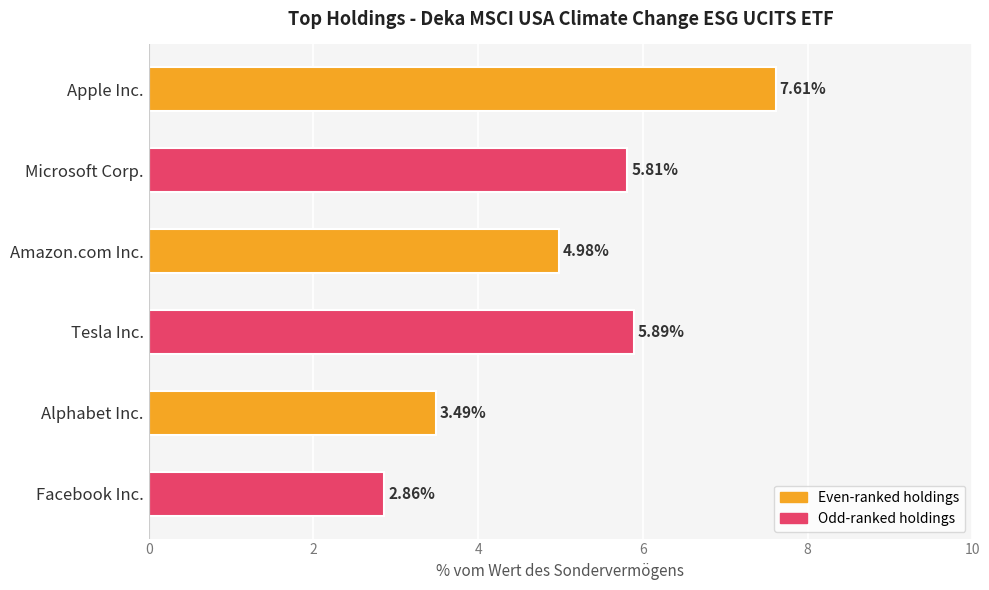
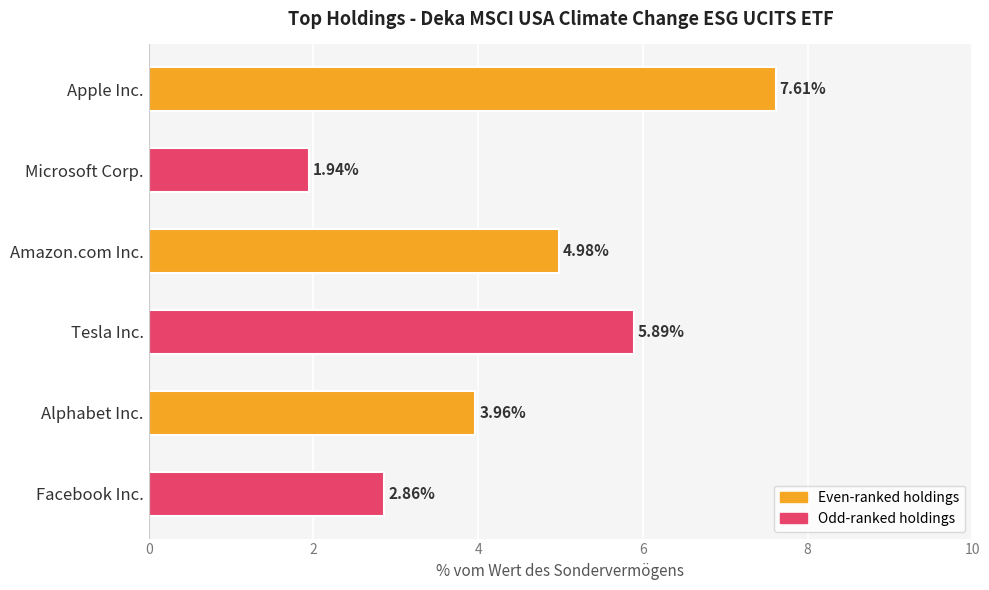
Microsoft Corp.: 5.81% -> 1.94%
Alphabet Inc.: 3.49% -> 3.96%
